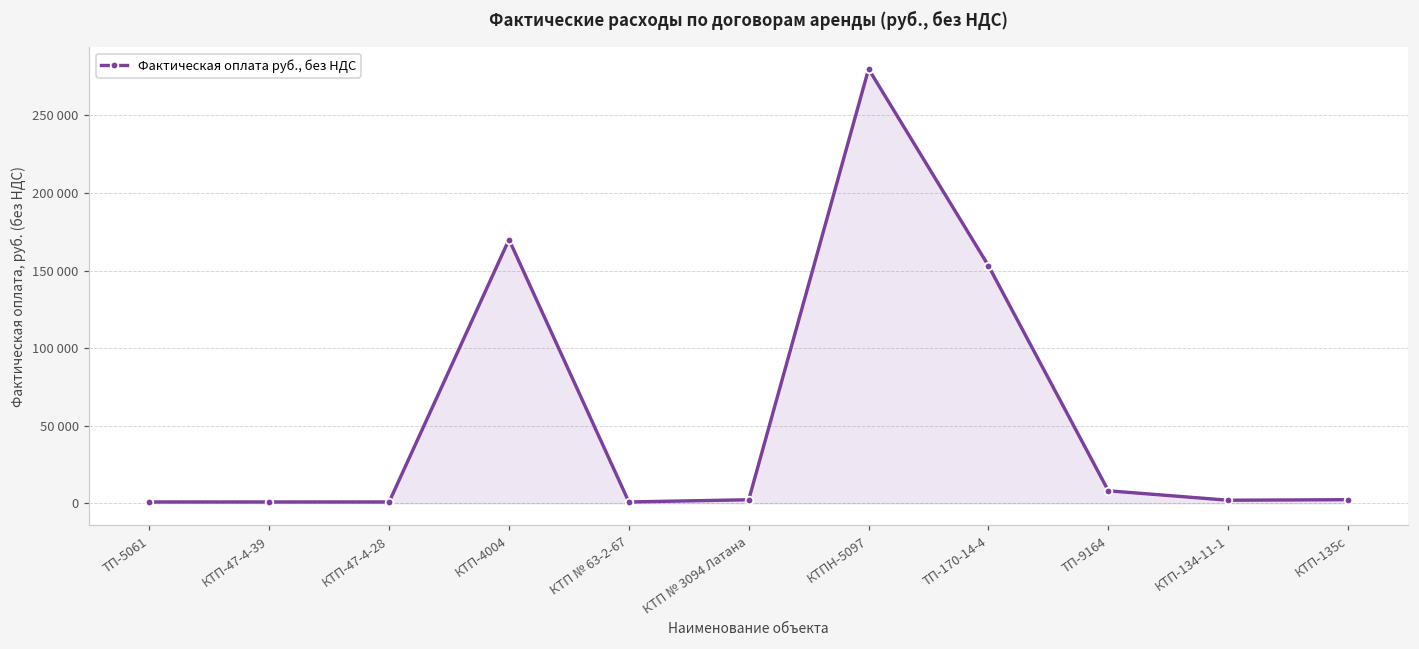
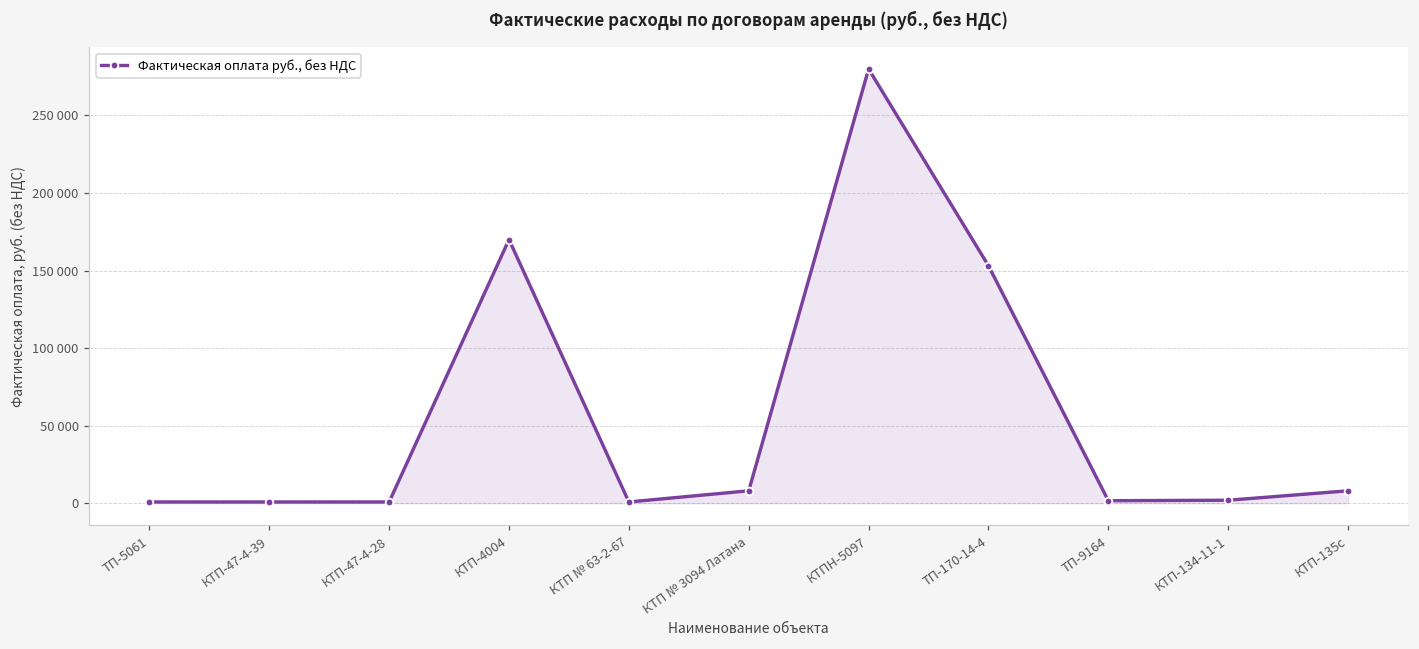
КТП № 3094 Латана: 2000 -> 8000
ТП-9164: 8000 -> 2000
КТП-135с: 2000 -> 8000
